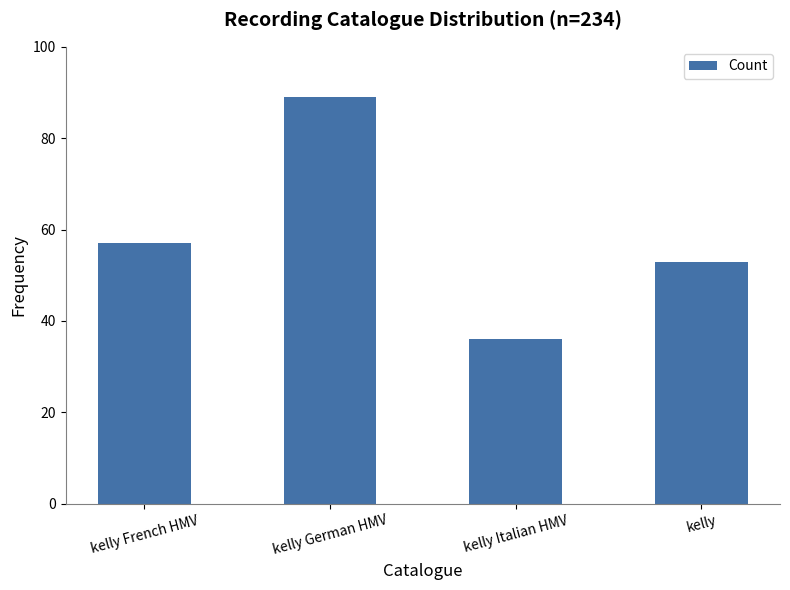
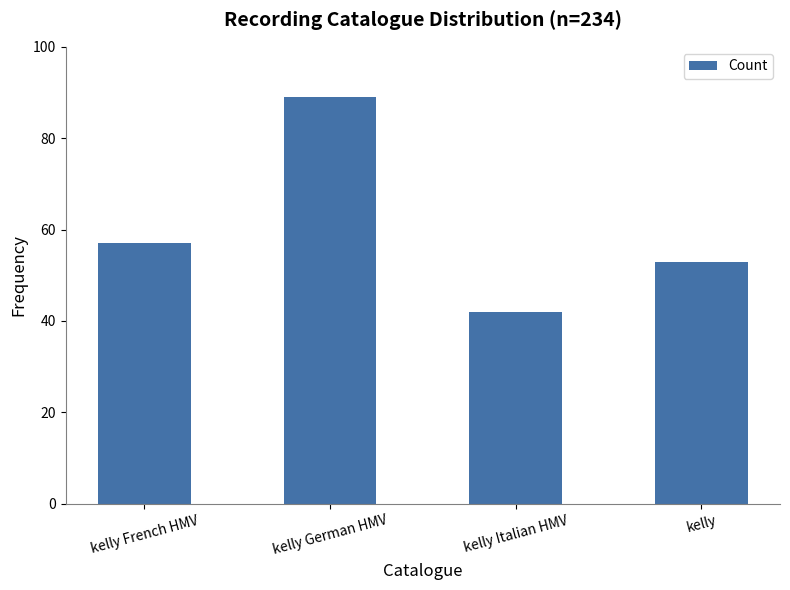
kelly Italian HMV: 36 -> 42
